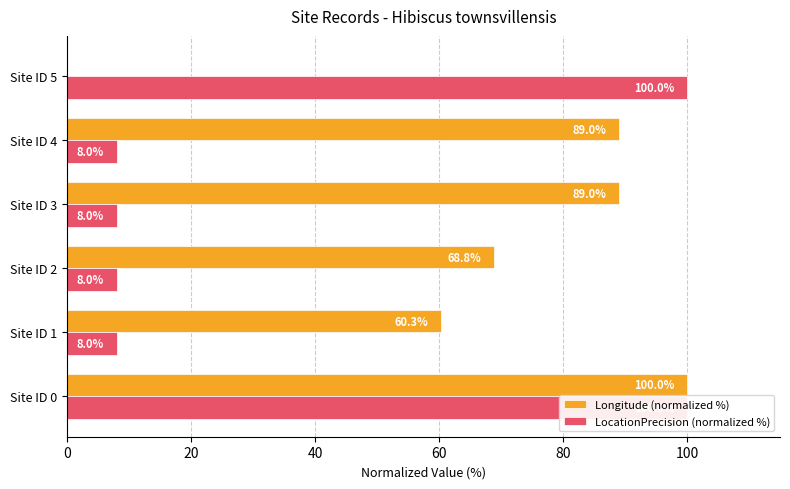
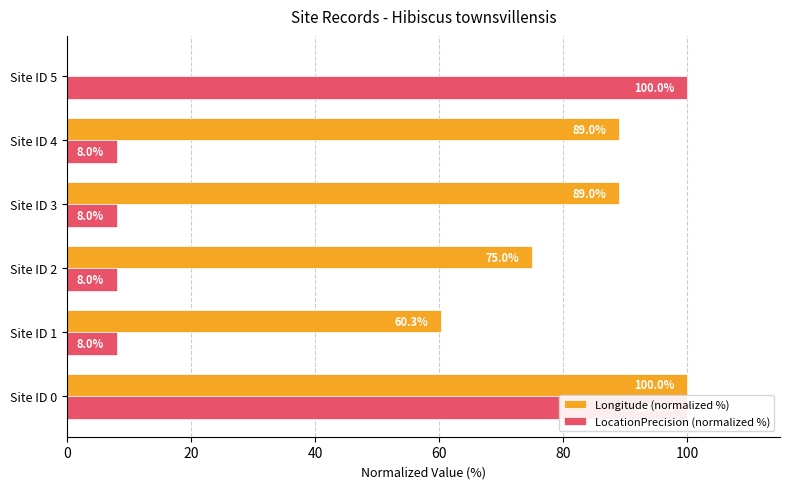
Longitude (normalized %), Site ID 2: 68.8% -> 75.0%
